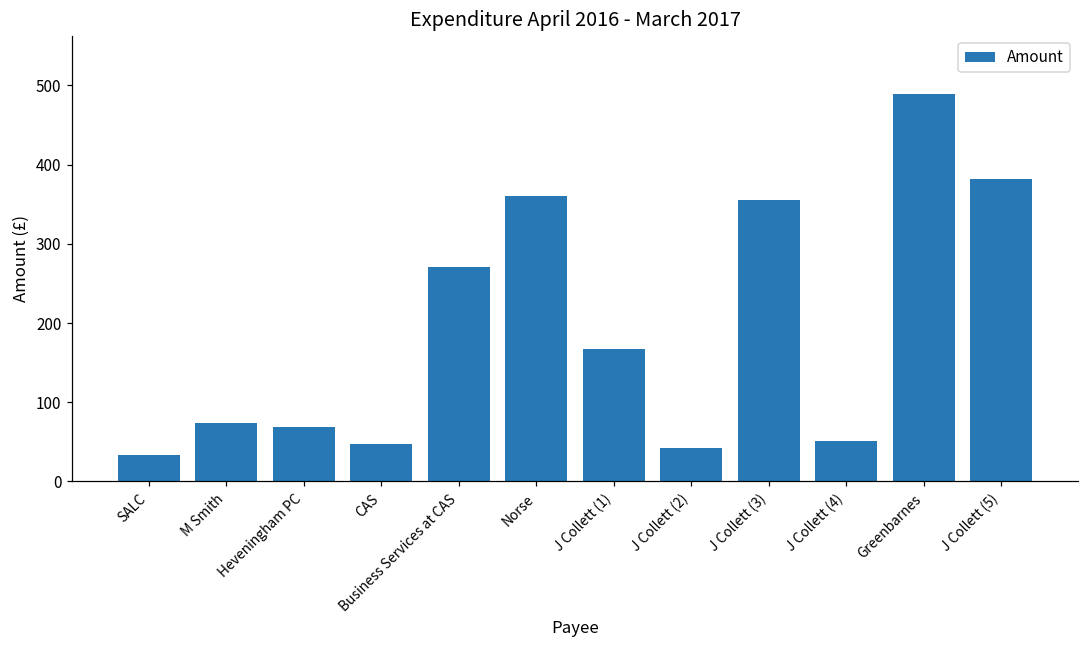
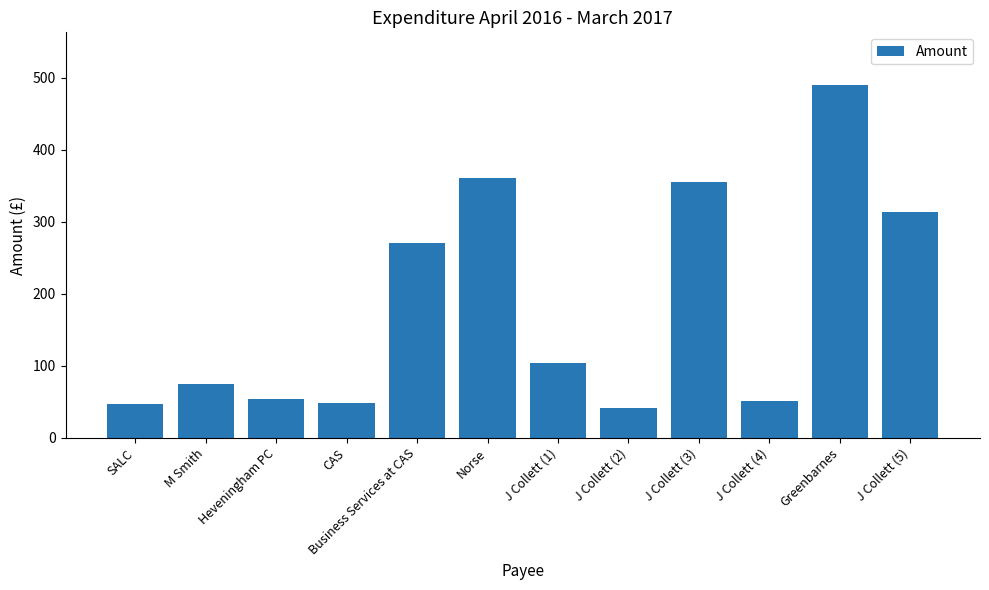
SALC: 30 -> 50
Heveningham PC: 70 -> 50
J Collett (1): 170 -> 100
J Collett (5): 380 -> 310
